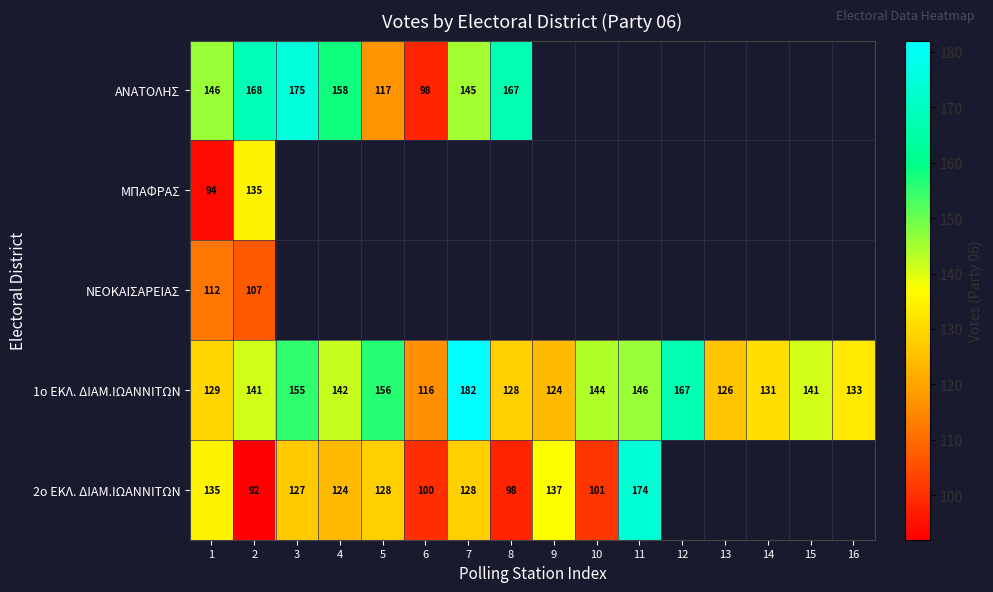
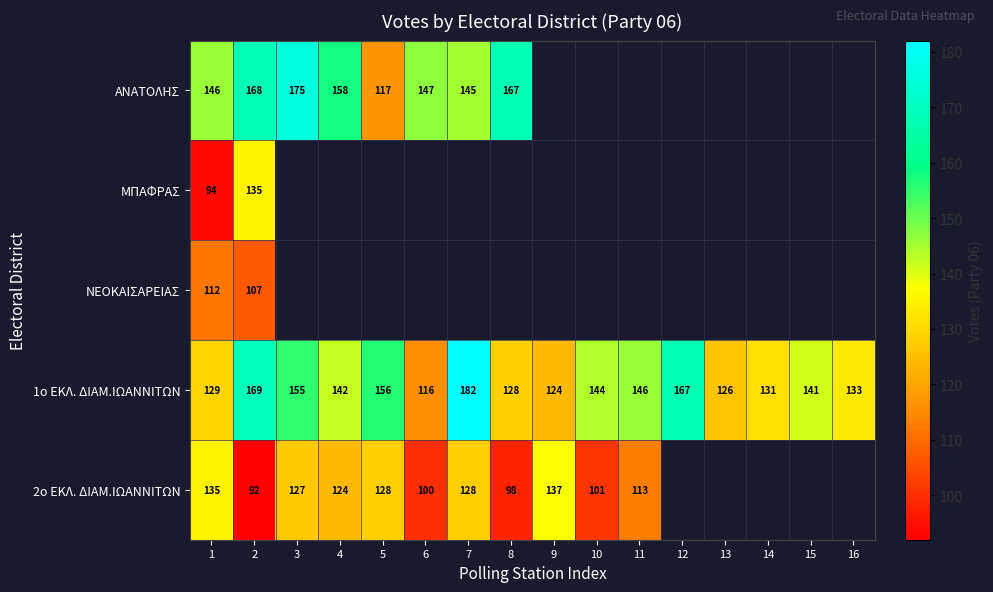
ΑΝΑΤΟΛΗΣ, 6: 98 -> 147
1ο ΕΚΛ. ΔΙΑΜ.ΙΩΑΝΝΙΤΩΝ, 2: 141 -> 169
2ο ΕΚΛ. ΔΙΑΜ.ΙΩΑΝΝΙΤΩΝ, 11: 174 -> 113
